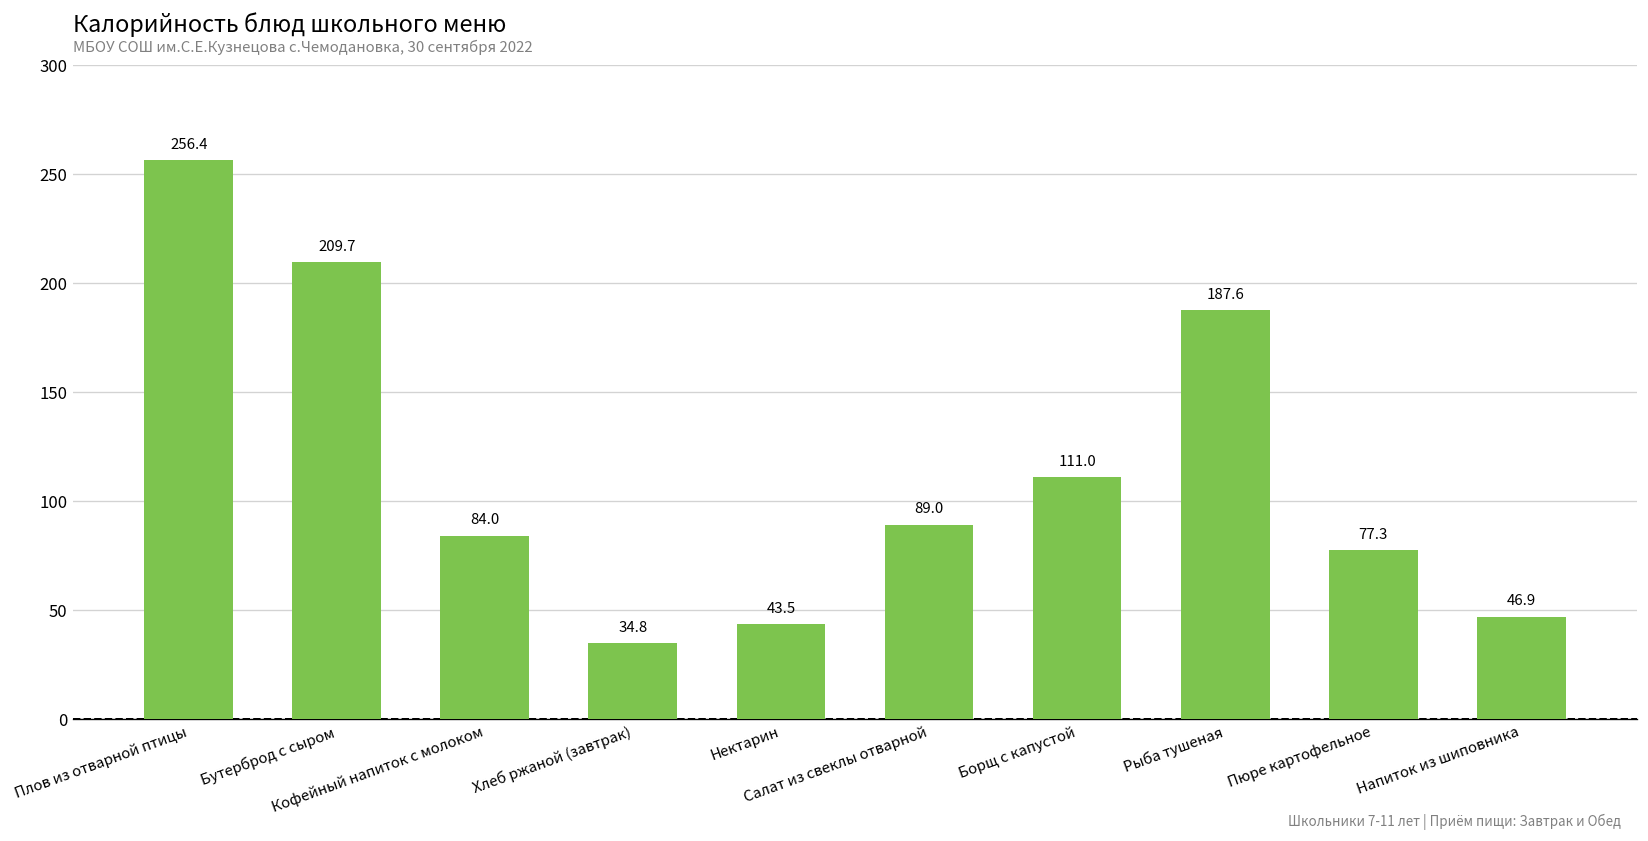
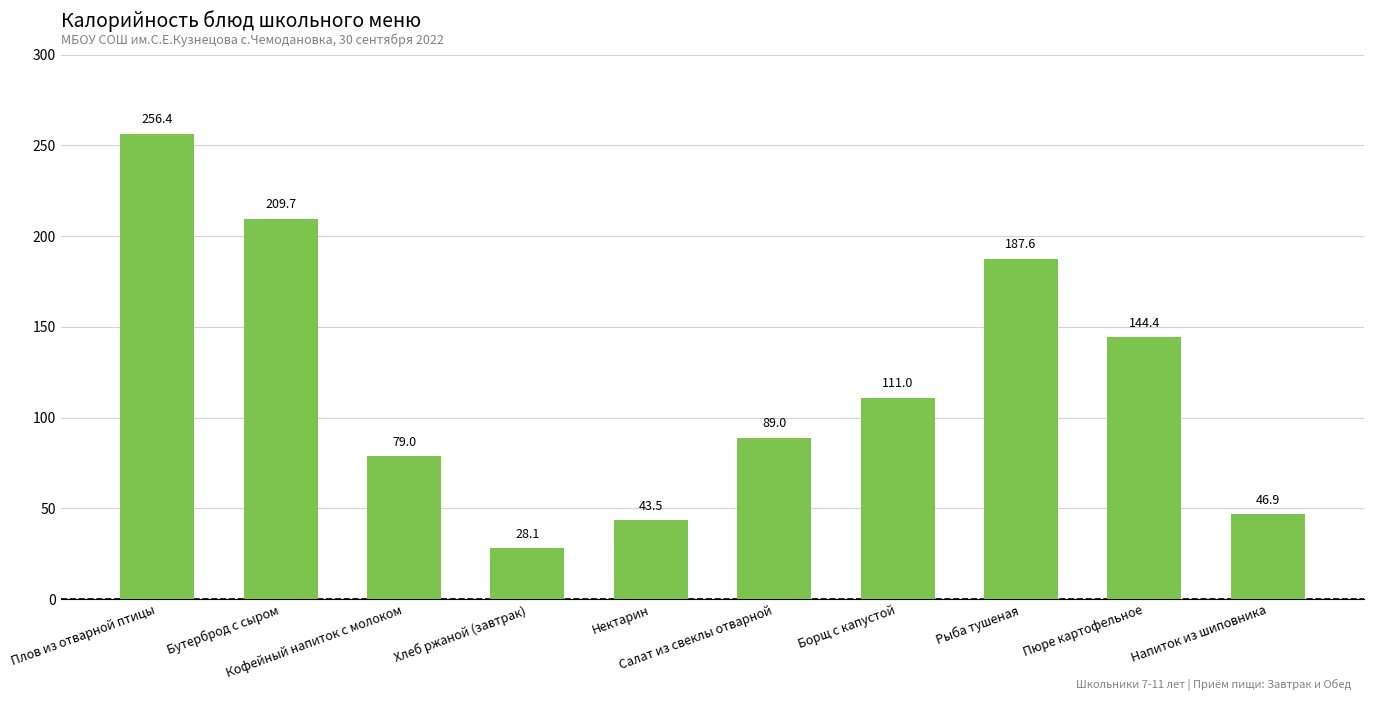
Кофейный напиток с молоком: 84.0 -> 79.0
Хлеб ржаной (завтрак): 34.8 -> 28.1
Пюре картофельное: 77.3 -> 144.4
